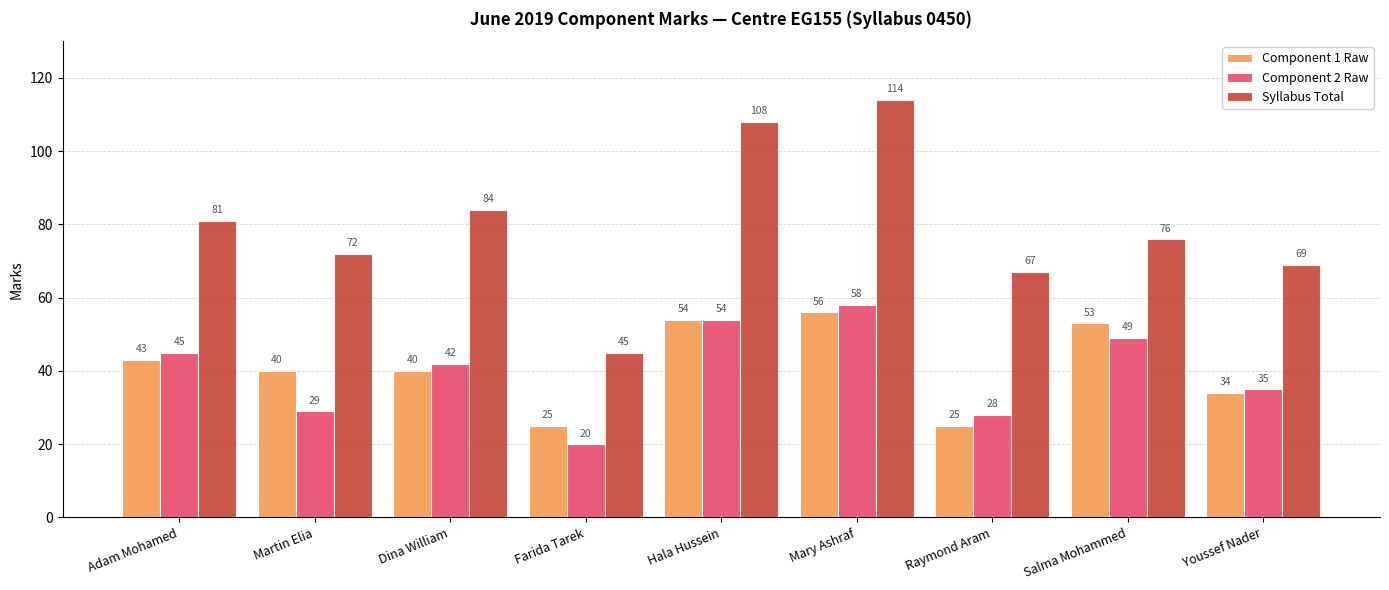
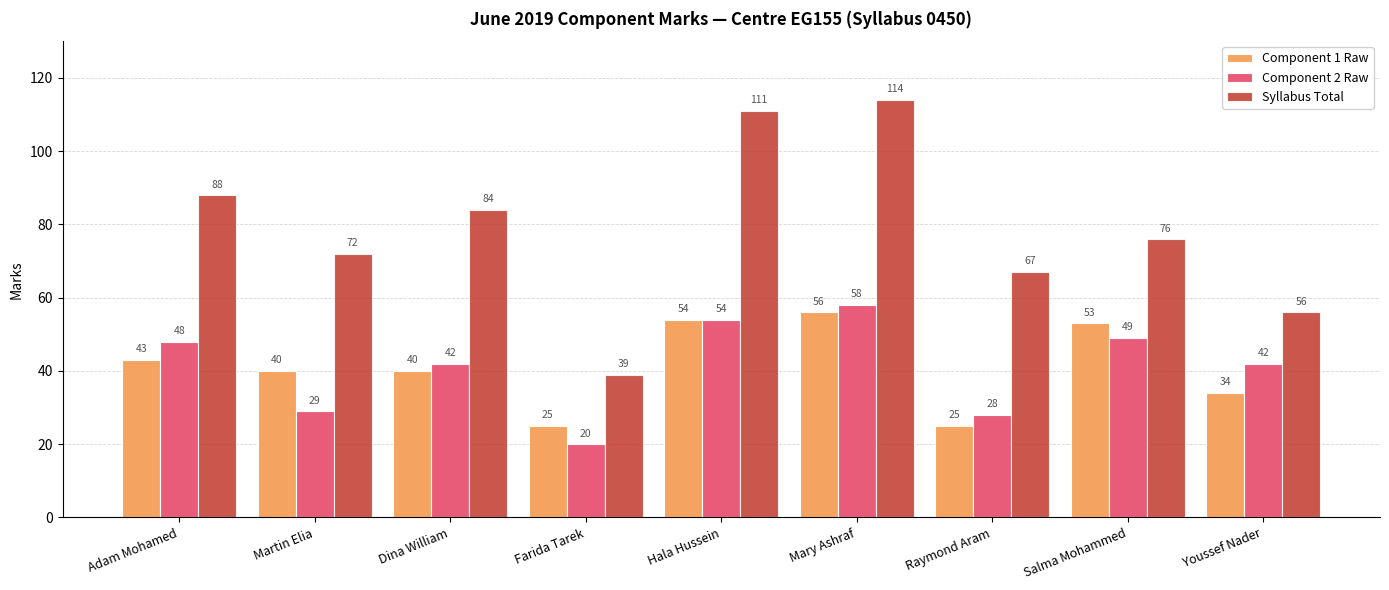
Component 2 Raw, Adam Mohamed: 45 -> 48
Syllabus Total, Adam Mohamed: 81 -> 88
Syllabus Total, Farida Tarek: 45 -> 39
Syllabus Total, Hala Hussein: 108 -> 111
Component 2 Raw, Youssef Nader: 35 -> 42
Syllabus Total, Youssef Nader: 69 -> 56
